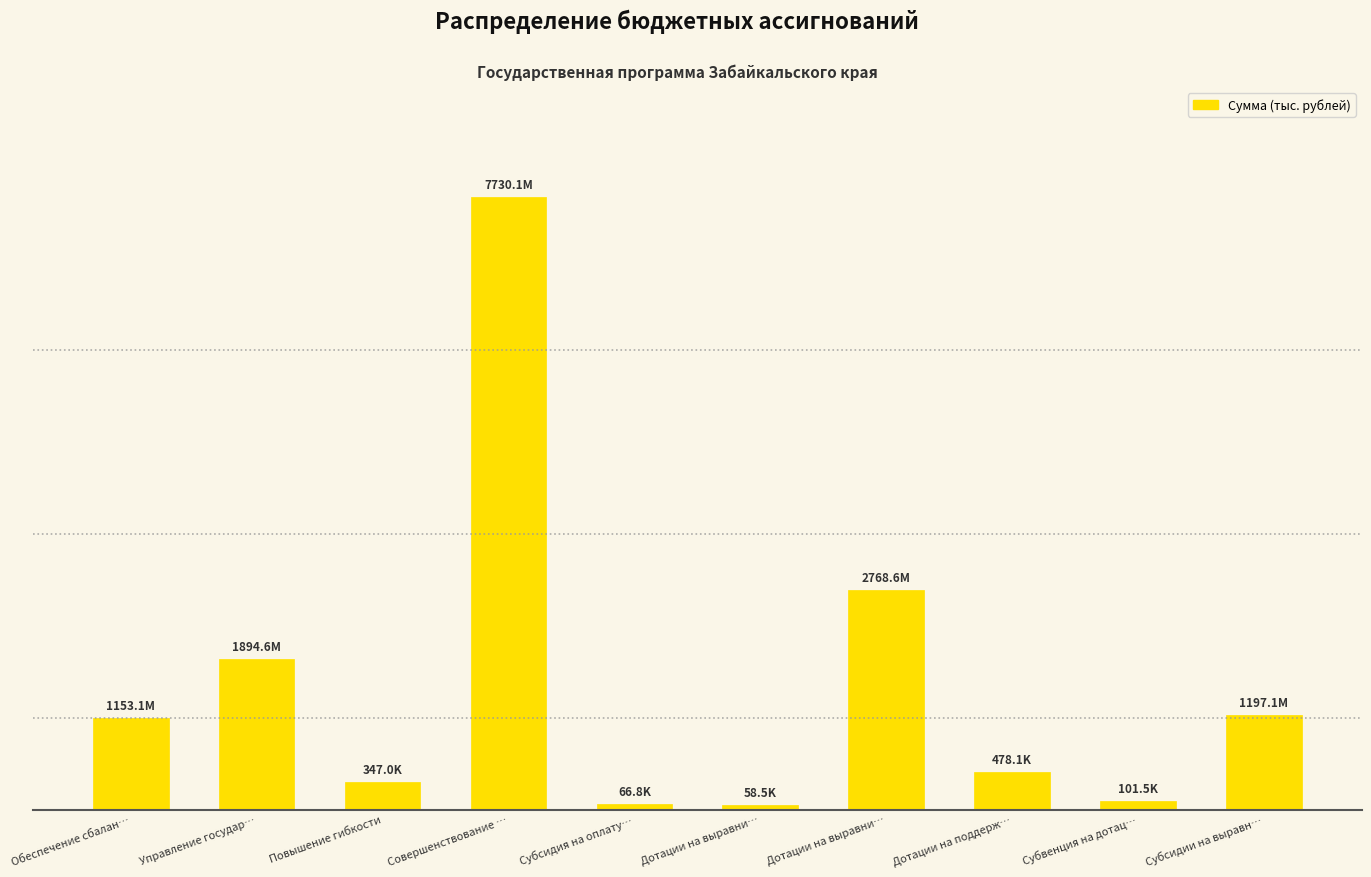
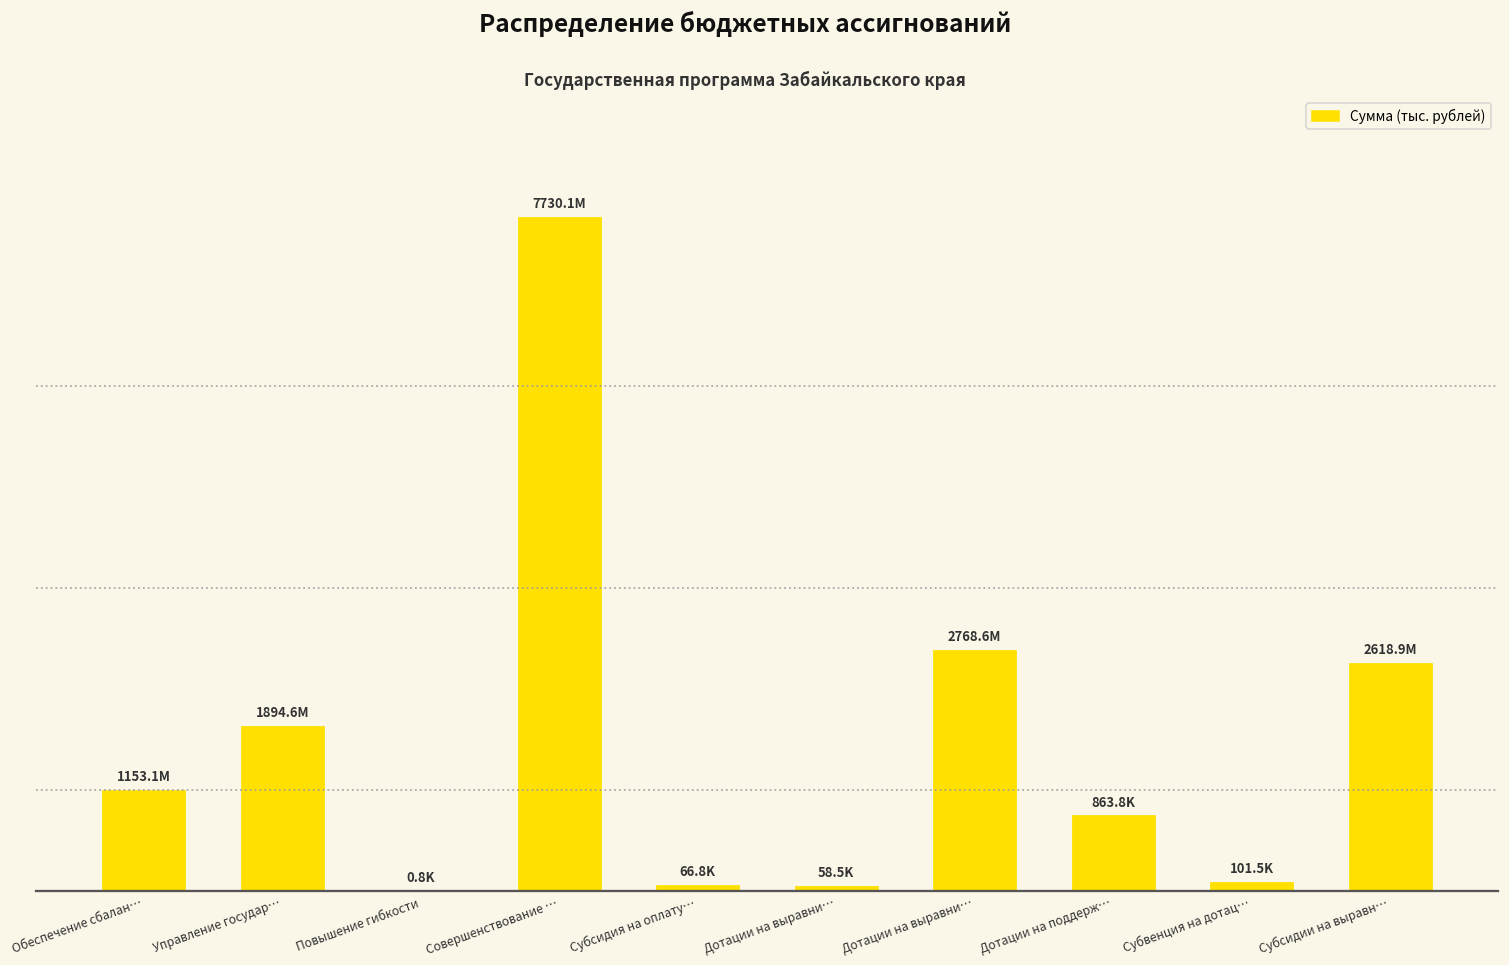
Повышение гибкости: 347.0K -> 0.8K
Дотации на поддерж…: 478.1K -> 863.8K
Субсидии на выравн…: 1197.1M -> 2618.9M
